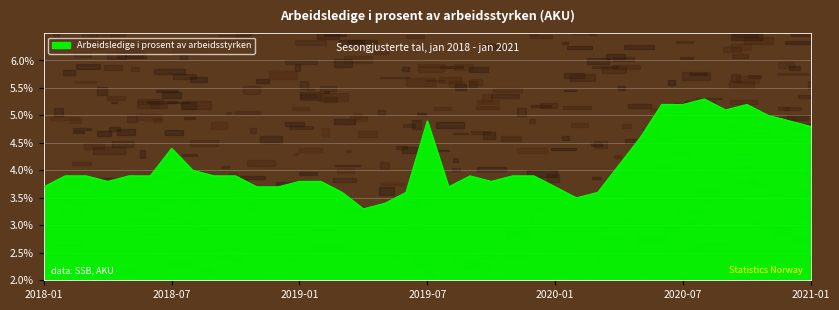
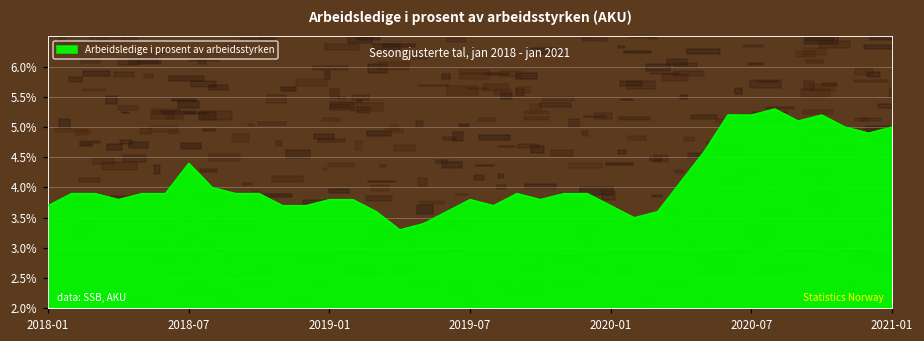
2019-07: 4.9% -> 3.8%
2021-01: 4.8% -> 5.0%
